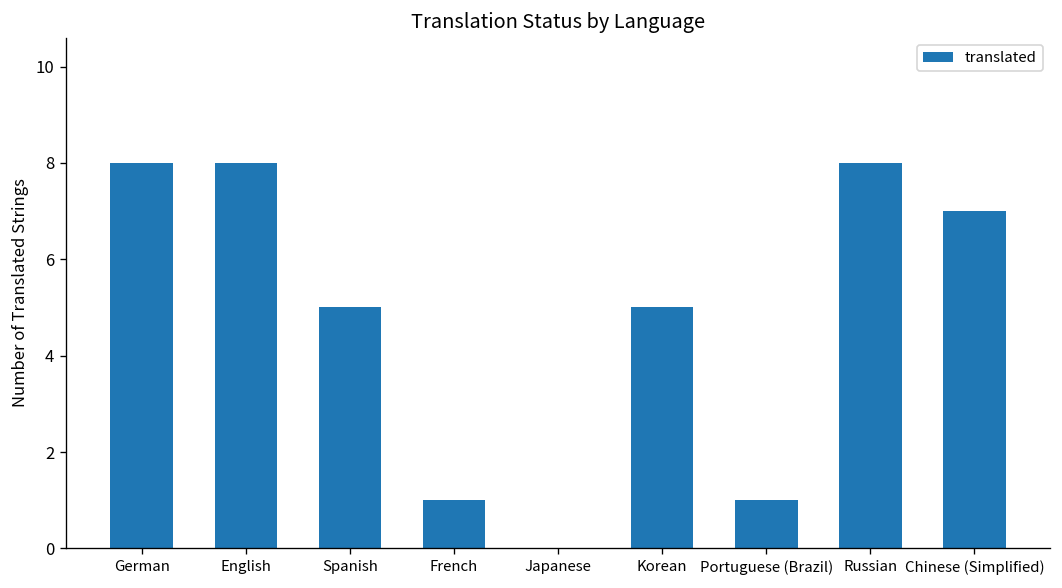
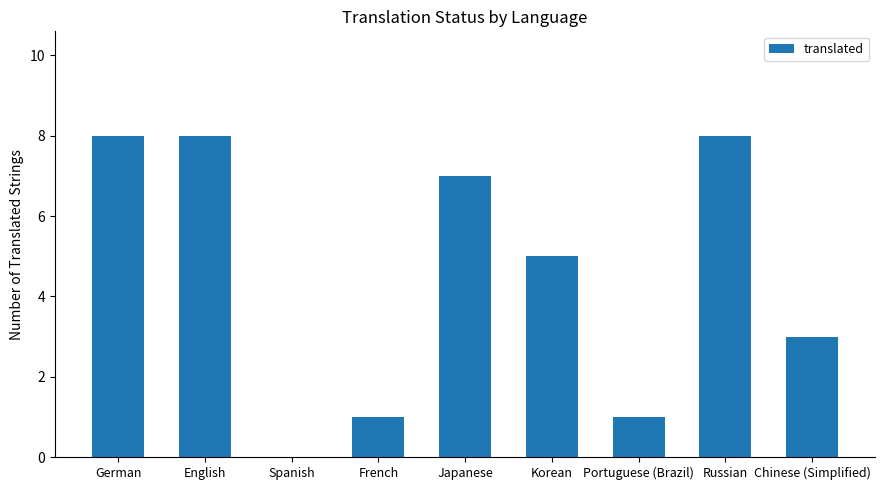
Spanish: 5 -> 0
Japanese: 0 -> 7
Chinese (Simplified): 7 -> 3
